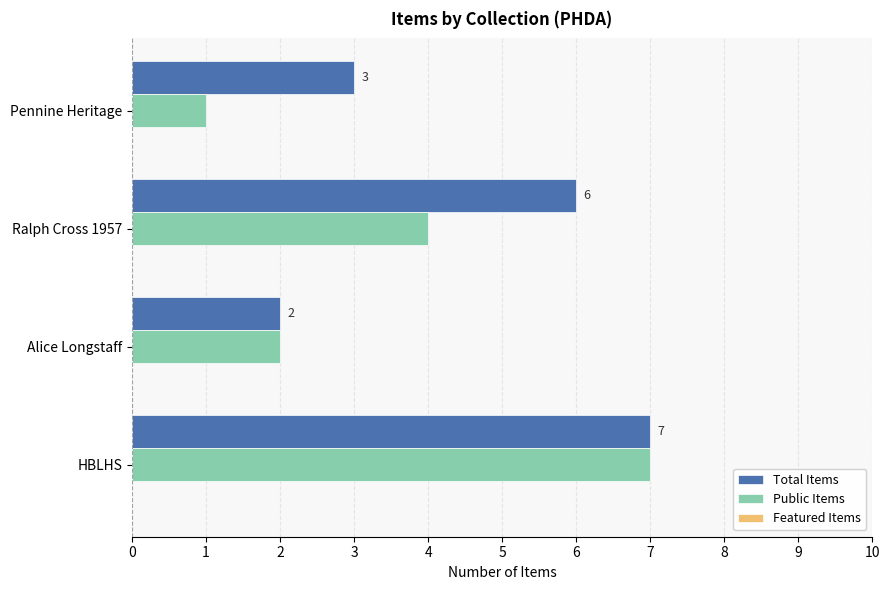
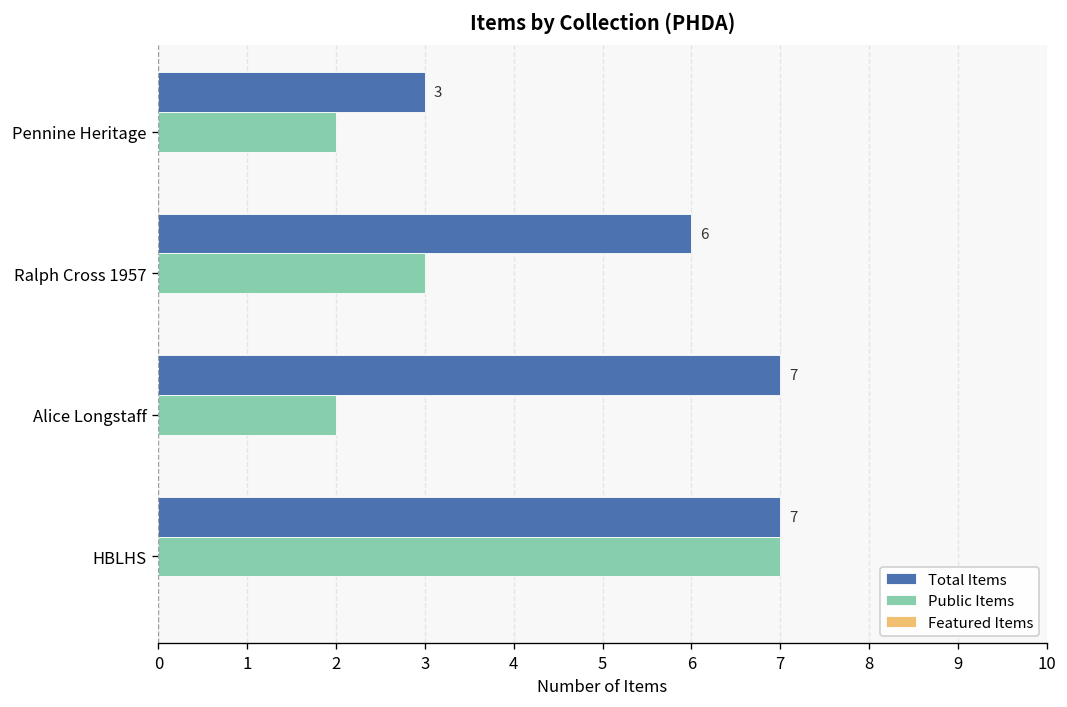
Public Items, Pennine Heritage: 1 -> 2
Public Items, Ralph Cross 1957: 4 -> 3
Total Items, Alice Longstaff: 2 -> 7
